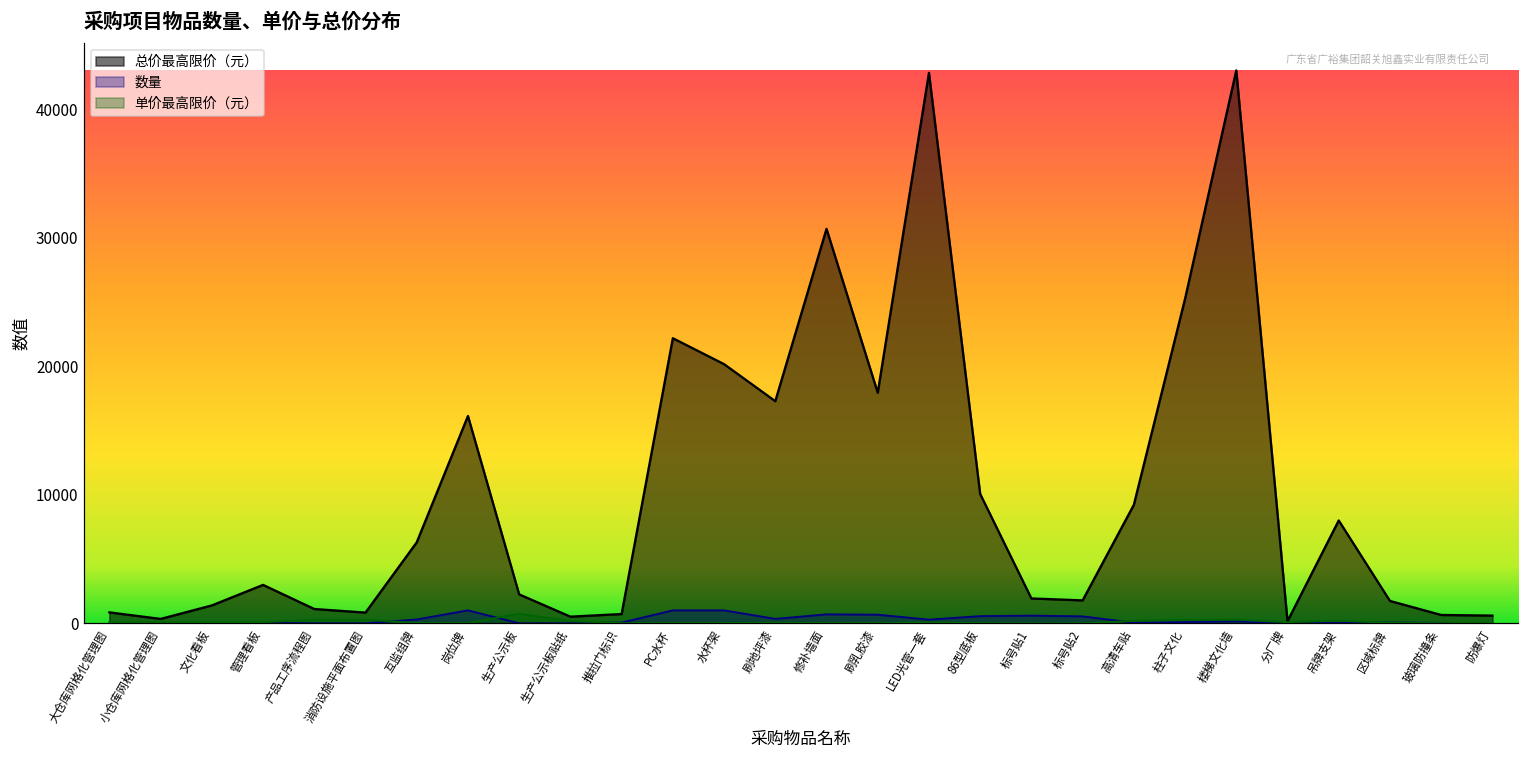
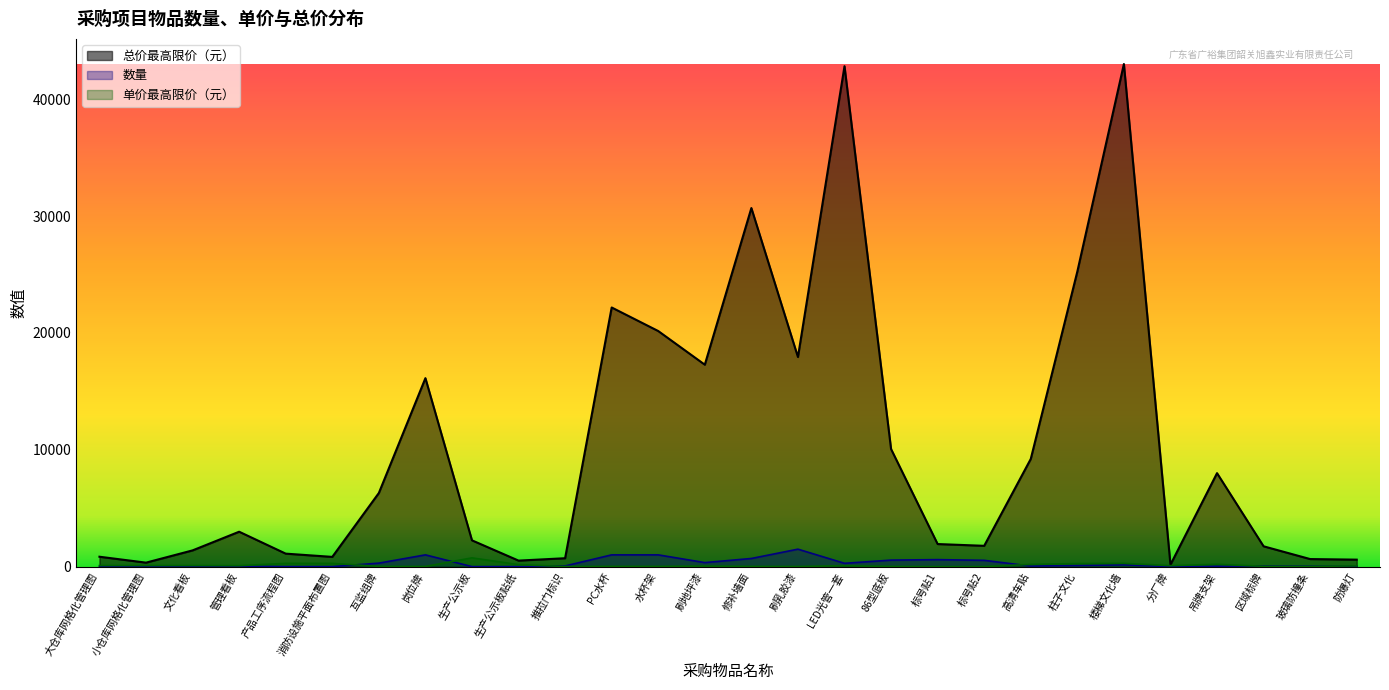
数量, 刷乳胶漆: 700 -> 1500
